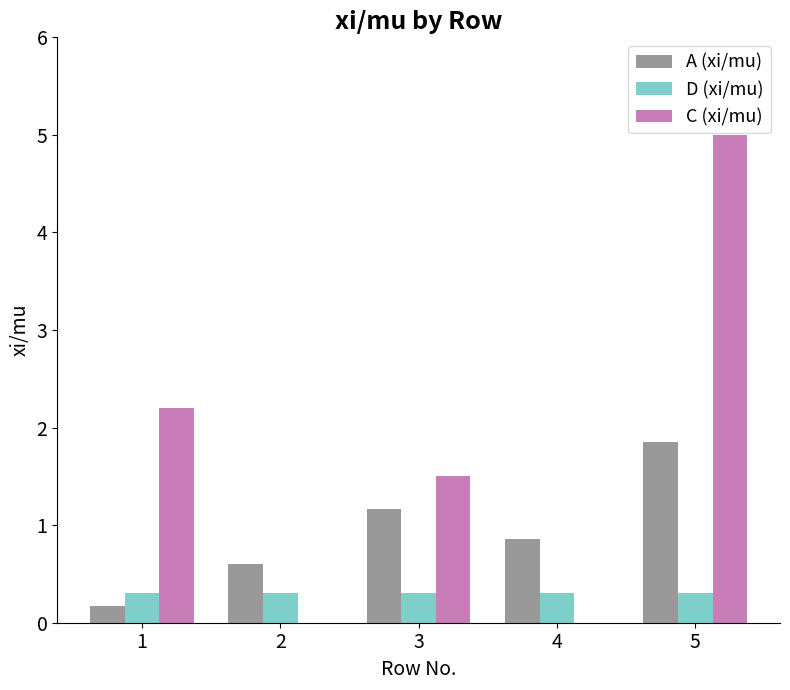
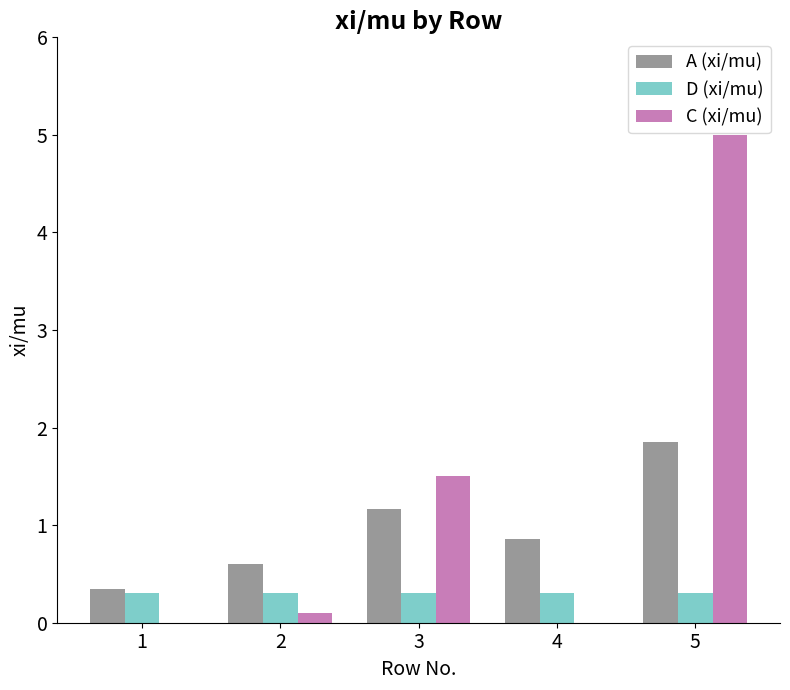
A (xi/mu), 1: 0.2 -> 0.4
C (xi/mu), 1: 2.2 -> 0.0
C (xi/mu), 2: 0.0 -> 0.1
